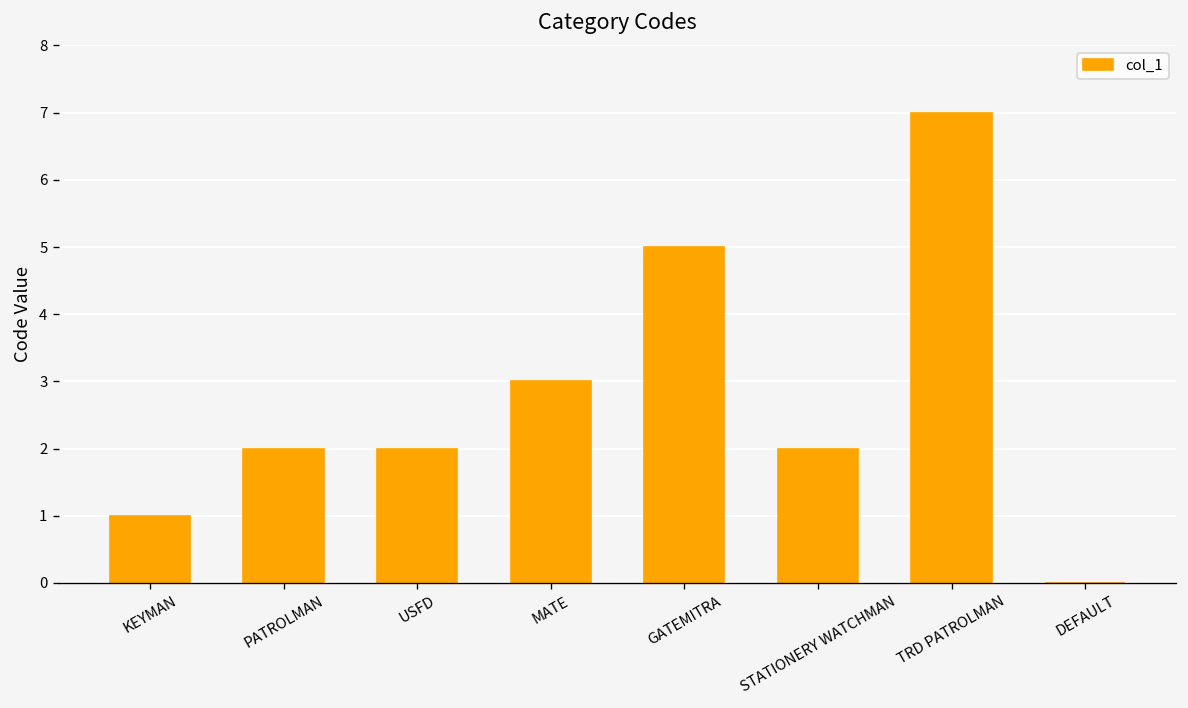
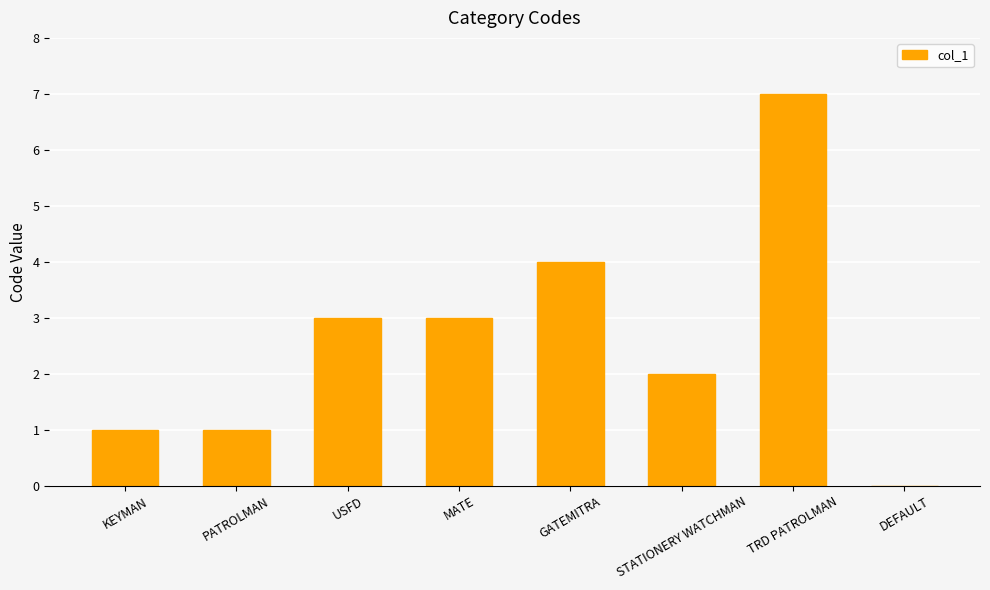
PATROLMAN: 2 -> 1
USFD: 2 -> 3
GATEMITRA: 5 -> 4
